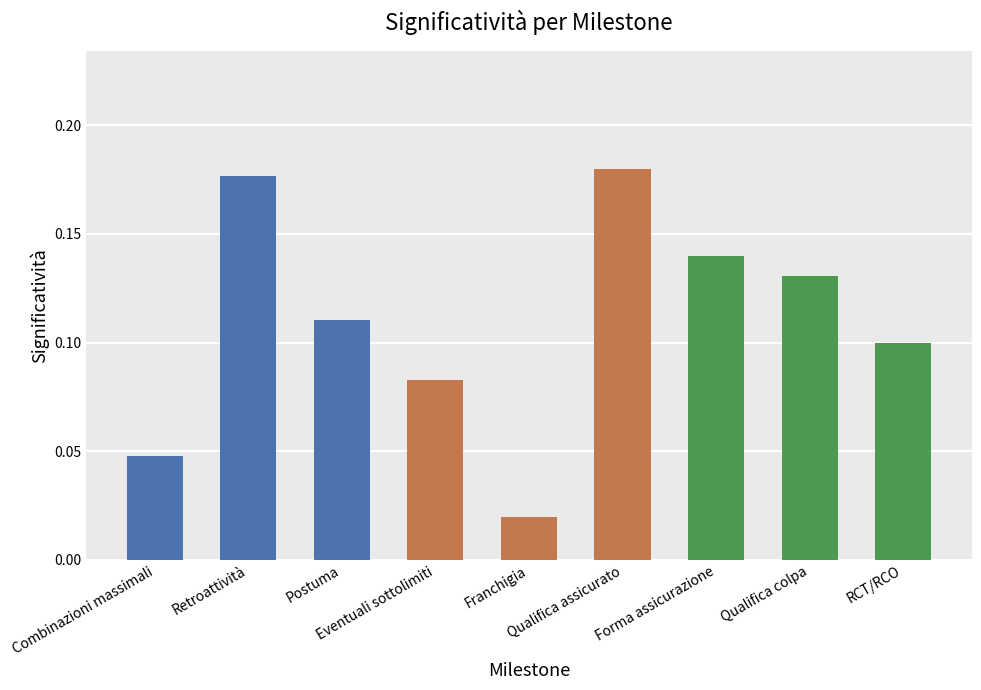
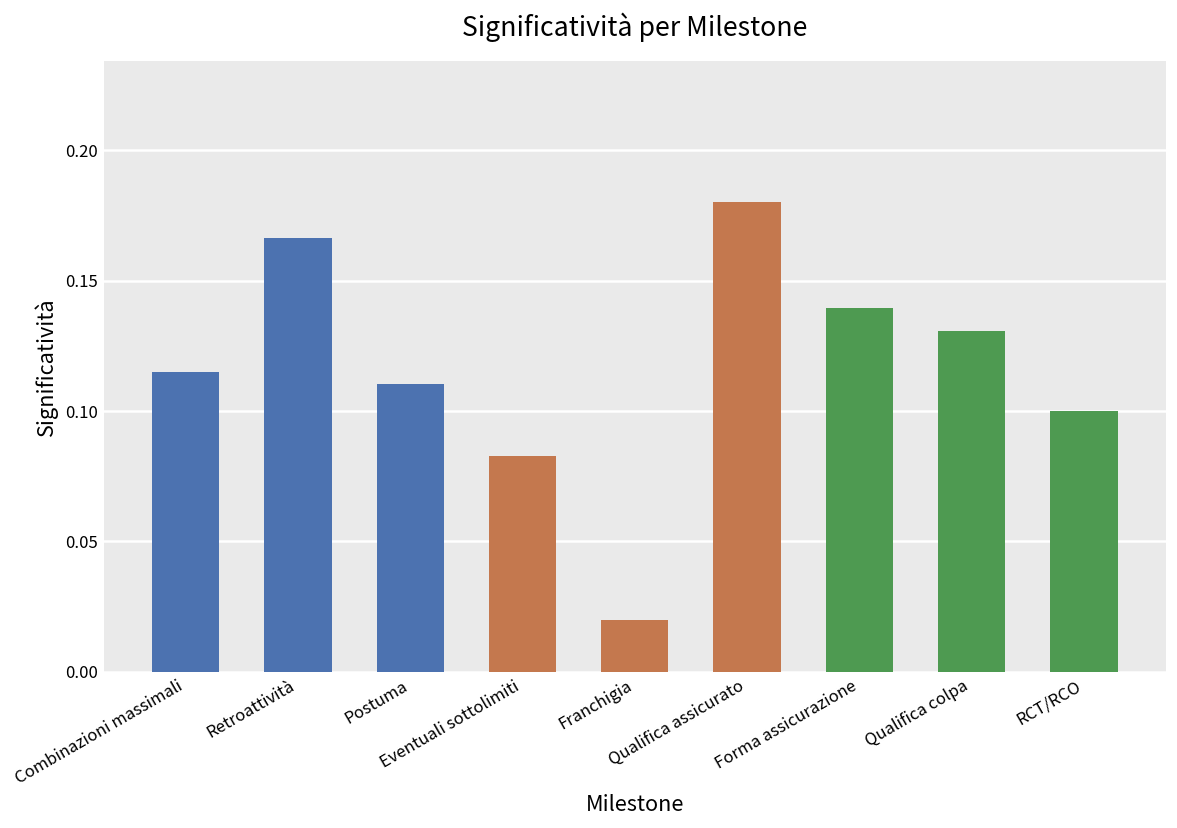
Combinazioni massimali: 0.048 -> 0.115
Retroattività: 0.176 -> 0.167
